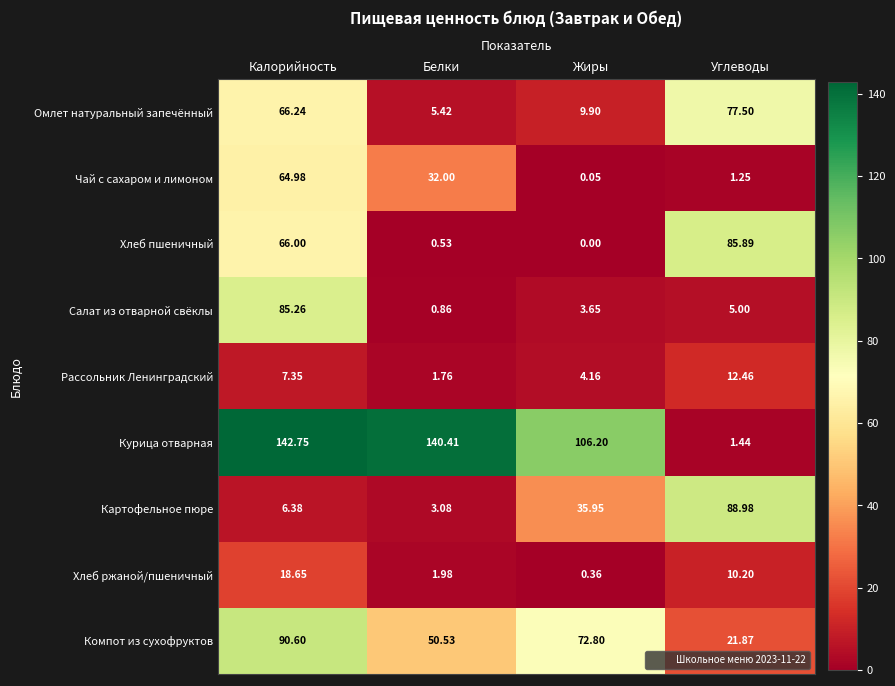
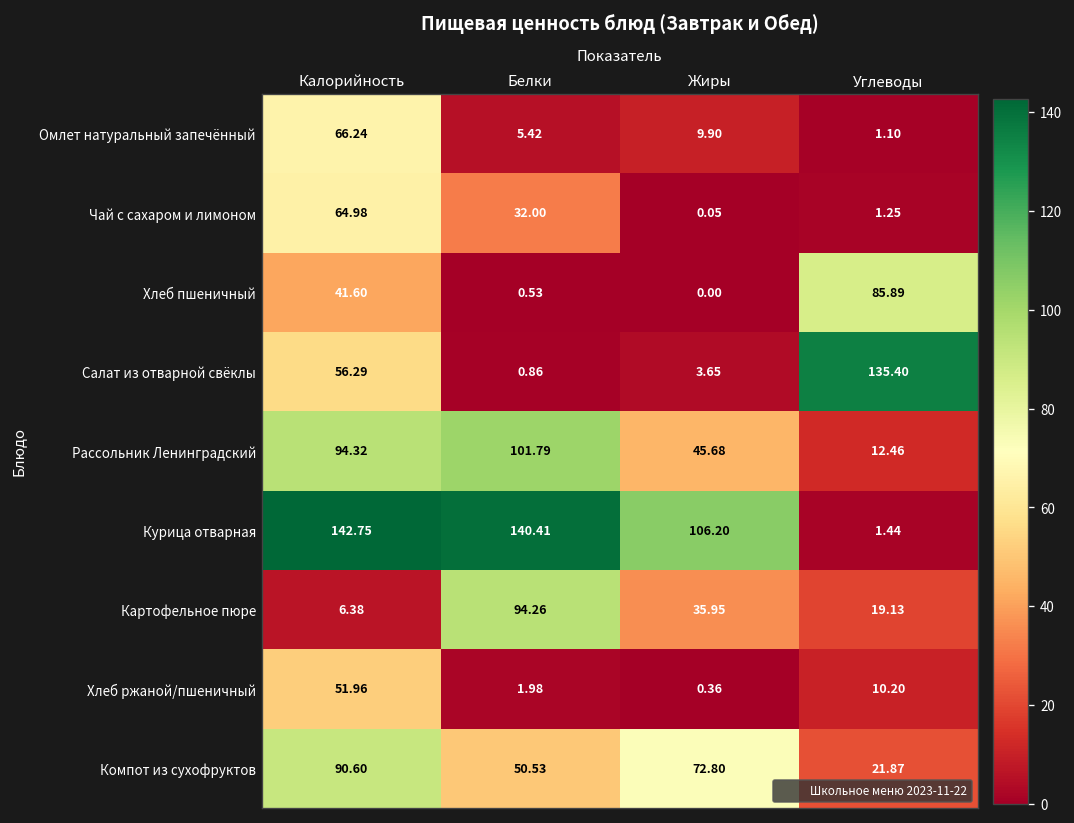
Омлет натуральный запечённый, Углеводы: 77.50 -> 1.10
Хлеб пшеничный, Калорийность: 66.00 -> 41.60
Салат из отварной свёклы, Калорийность: 85.26 -> 56.29
Салат из отварной свёклы, Углеводы: 5.00 -> 135.40
Рассольник Ленинградский, Калорийность: 7.35 -> 94.32
Рассольник Ленинградский, Белки: 1.76 -> 101.79
Рассольник Ленинградский, Жиры: 4.16 -> 45.68
Картофельное пюре, Белки: 3.08 -> 94.26
Картофельное пюре, Углеводы: 88.98 -> 19.13
Хлеб ржаной/пшеничный, Калорийность: 18.65 -> 51.96
